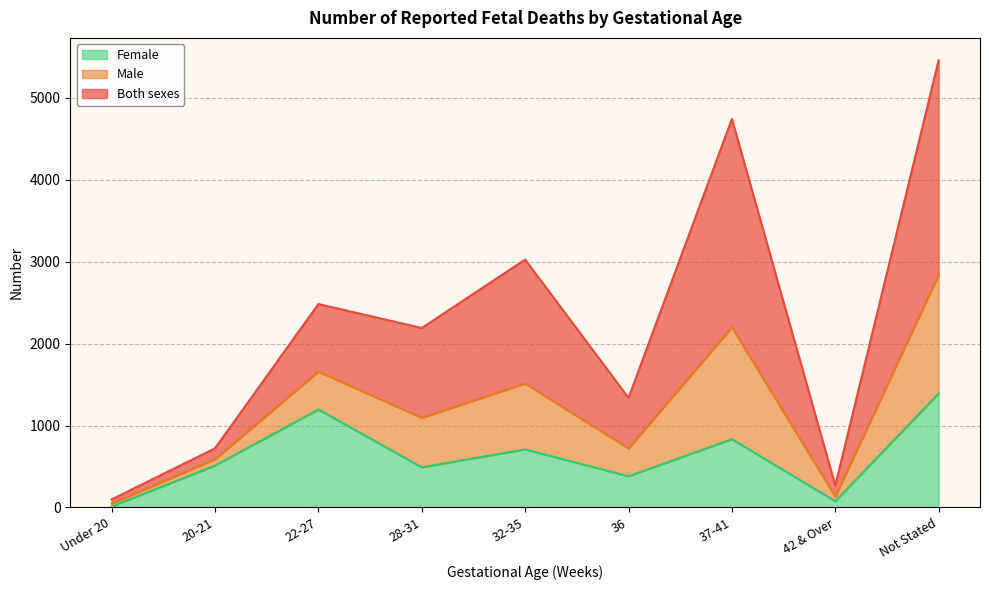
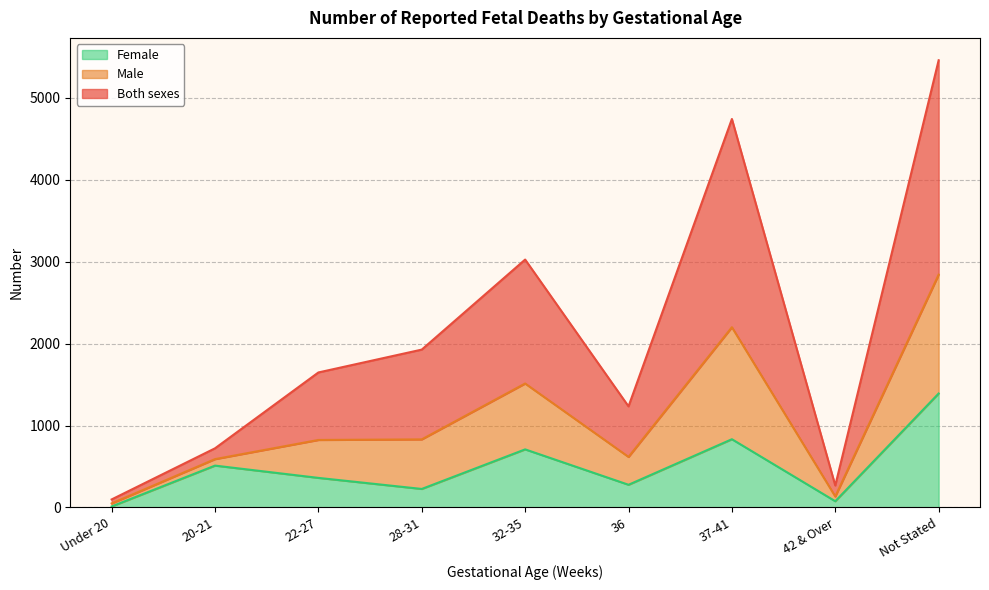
Female, 22-27: 1200 -> 400
Female, 28-31: 500 -> 200
Female, 36: 400 -> 300
